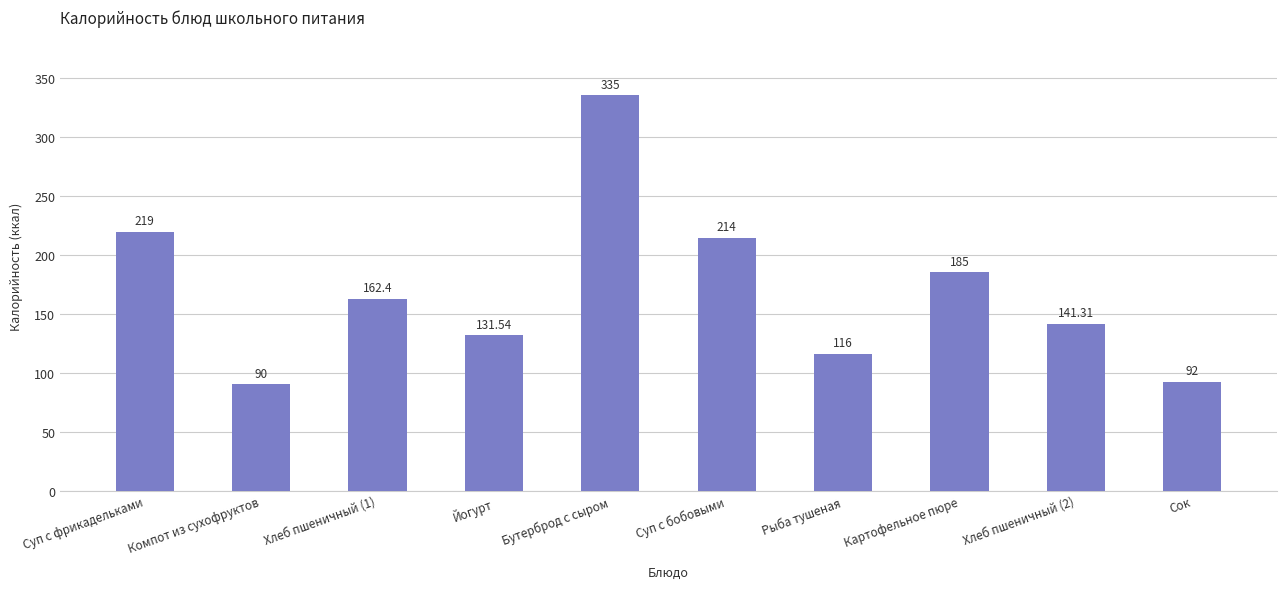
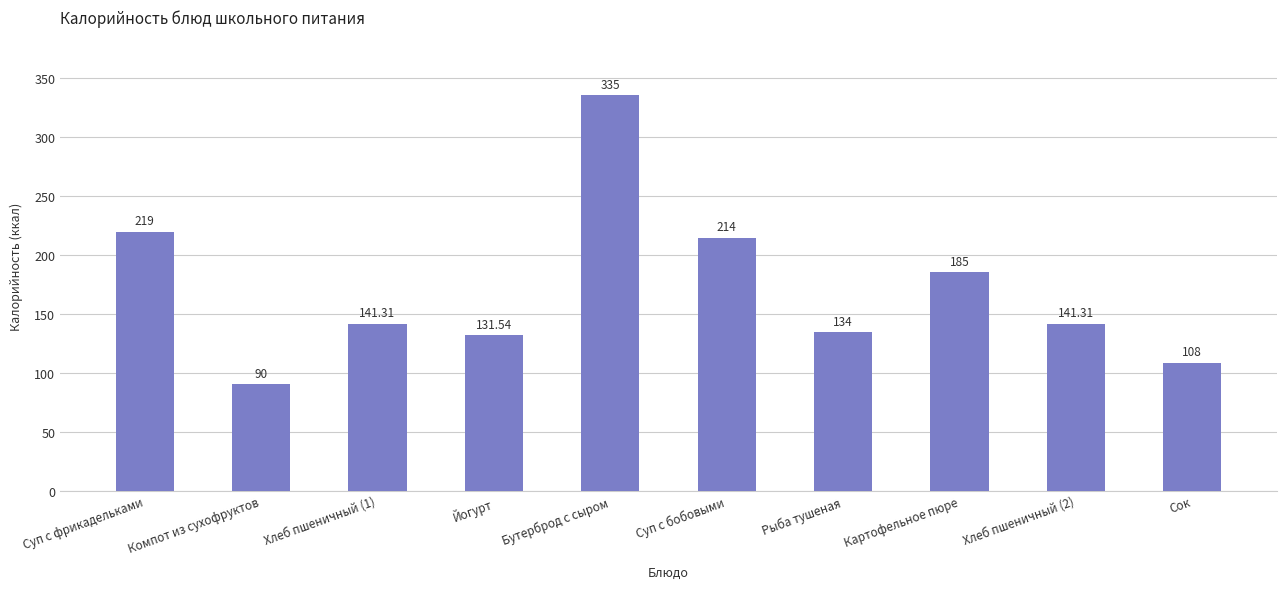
Хлеб пшеничный (1): 162.4 -> 141.31
Рыба тушеная: 116 -> 134
Сок: 92 -> 108
